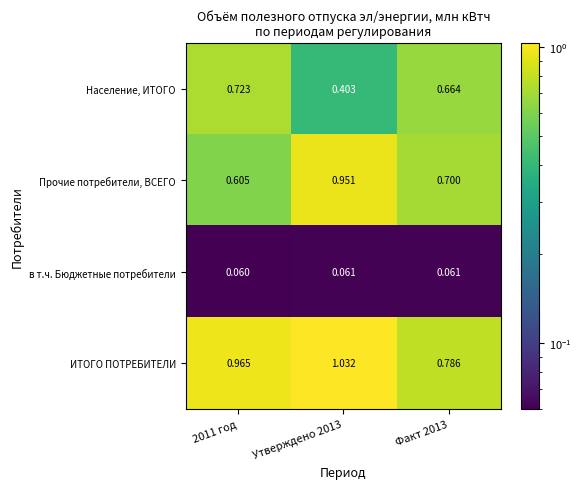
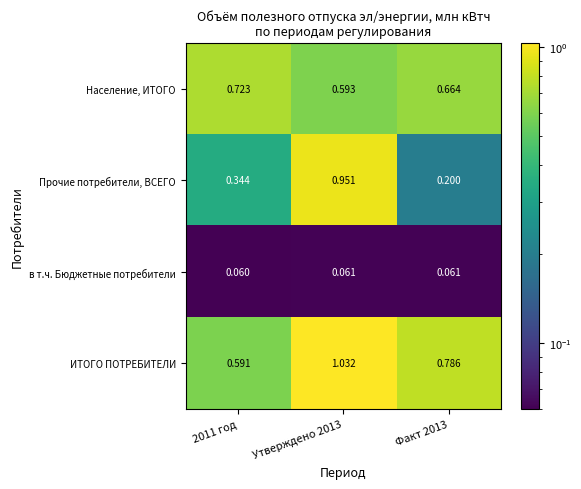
Население, ИТОГО, Утверждено 2013: 0.403 -> 0.593
Прочие потребители, ВСЕГО, 2011 год: 0.605 -> 0.344
Прочие потребители, ВСЕГО, Факт 2013: 0.700 -> 0.200
ИТОГО ПОТРЕБИТЕЛИ, 2011 год: 0.965 -> 0.591
